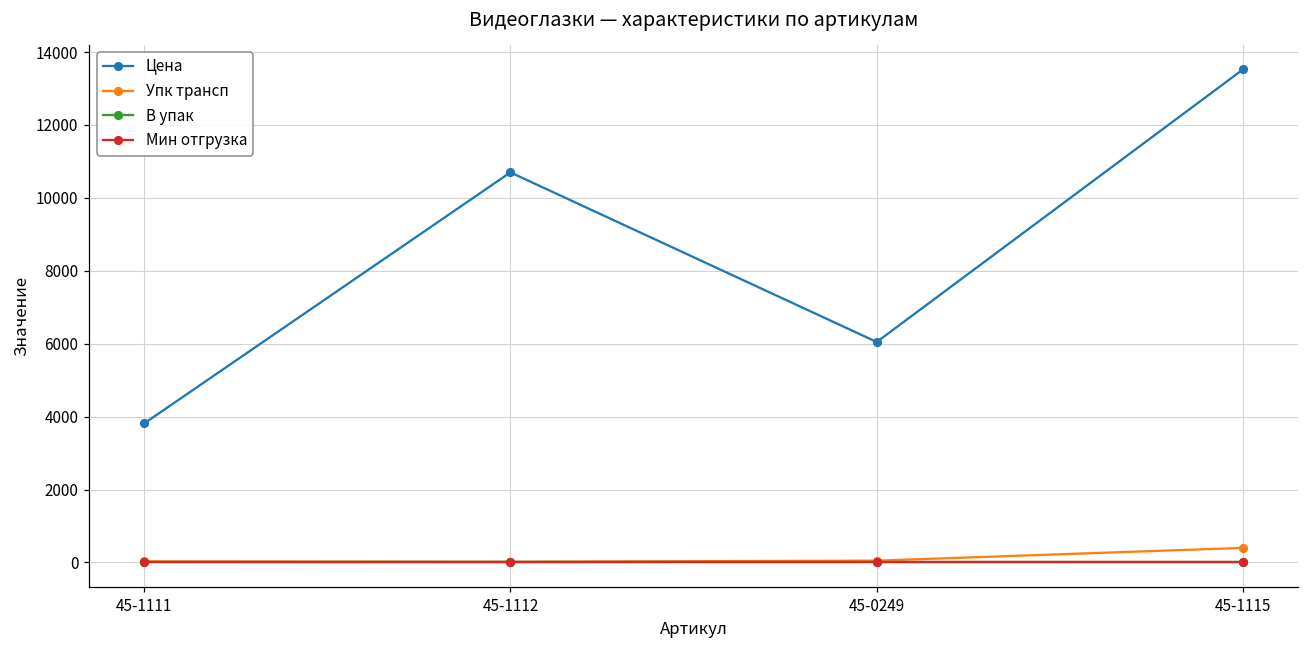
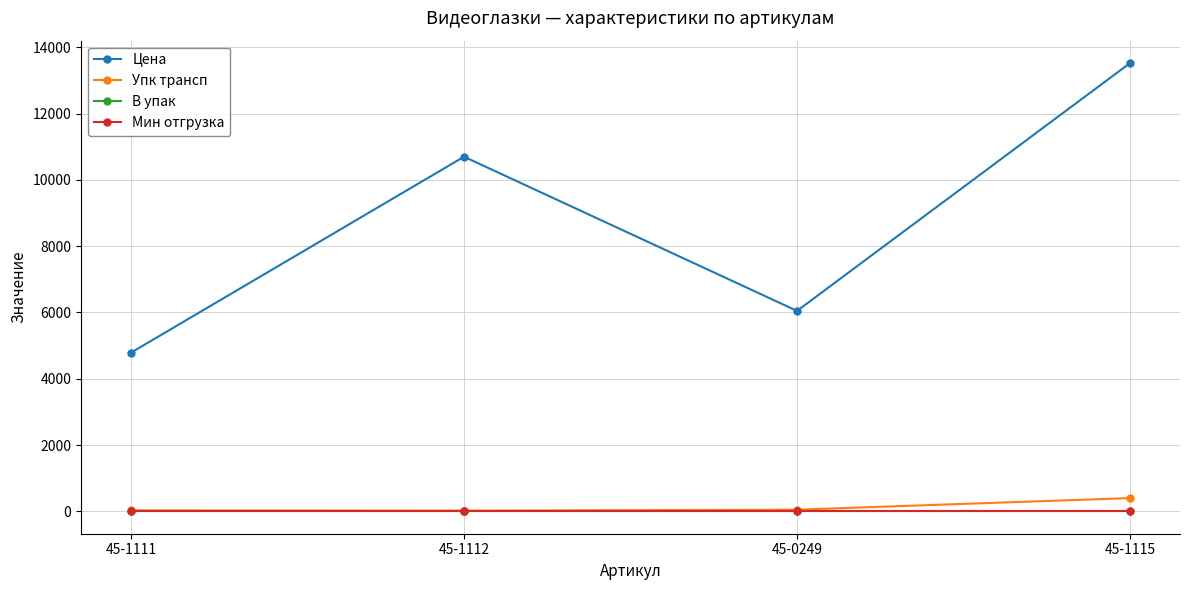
Цена, 45-1111: 3800 -> 4800
